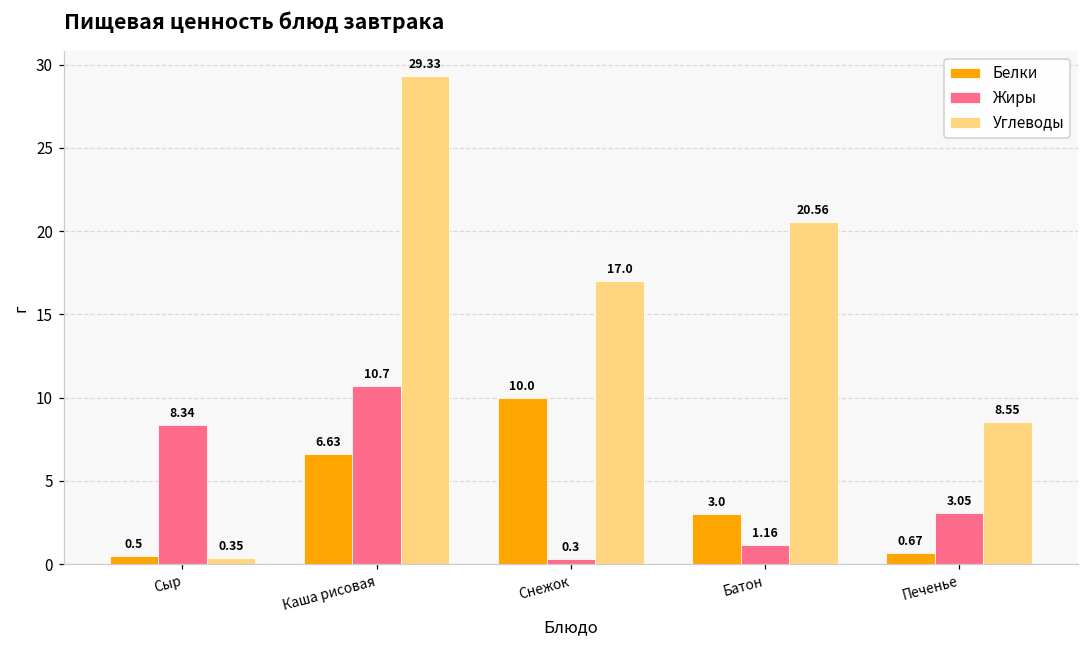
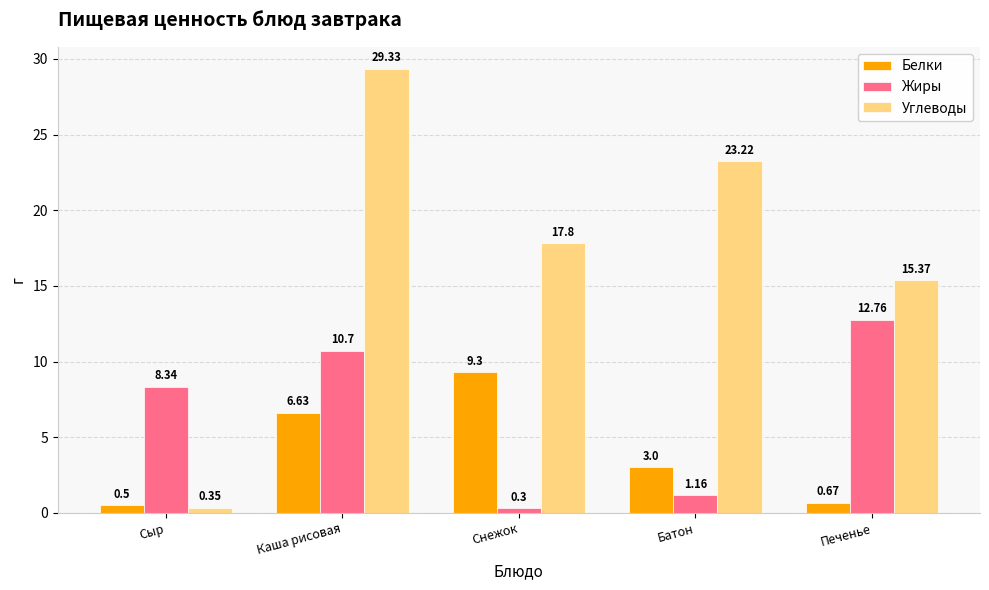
Белки, Снежок: 10.0 -> 9.3
Углеводы, Снежок: 17.0 -> 17.8
Углеводы, Батон: 20.56 -> 23.22
Жиры, Печенье: 3.05 -> 12.76
Углеводы, Печенье: 8.55 -> 15.37
